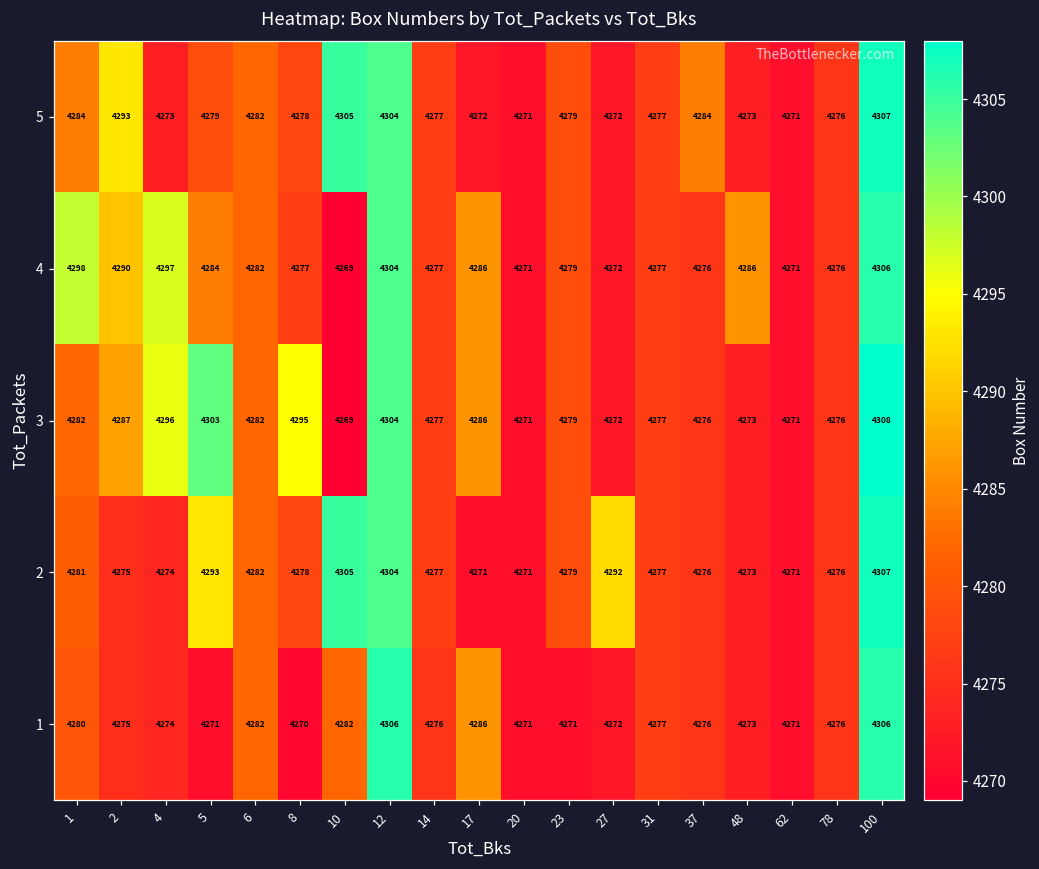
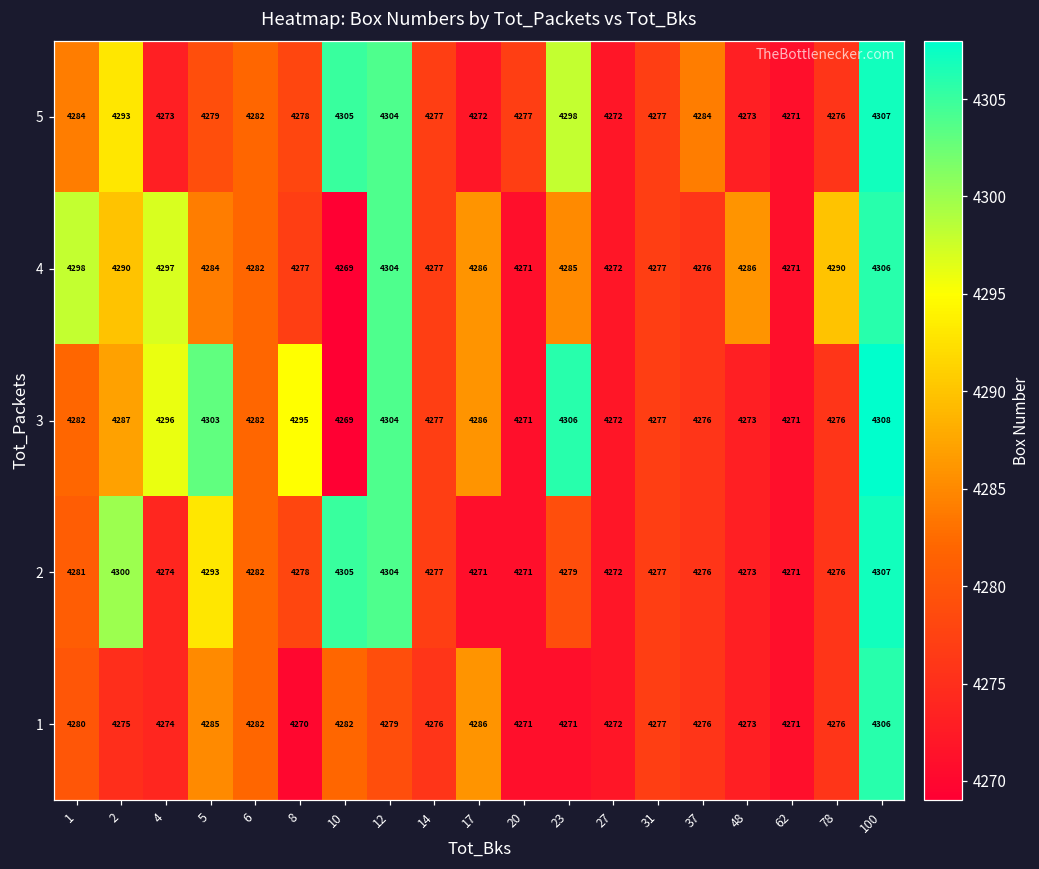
5, 20: 4271 -> 4277
5, 23: 4279 -> 4298
4, 23: 4279 -> 4285
4, 78: 4276 -> 4290
3, 23: 4279 -> 4306
2, 2: 4275 -> 4300
2, 27: 4292 -> 4272
1, 5: 4271 -> 4285
1, 12: 4306 -> 4279
